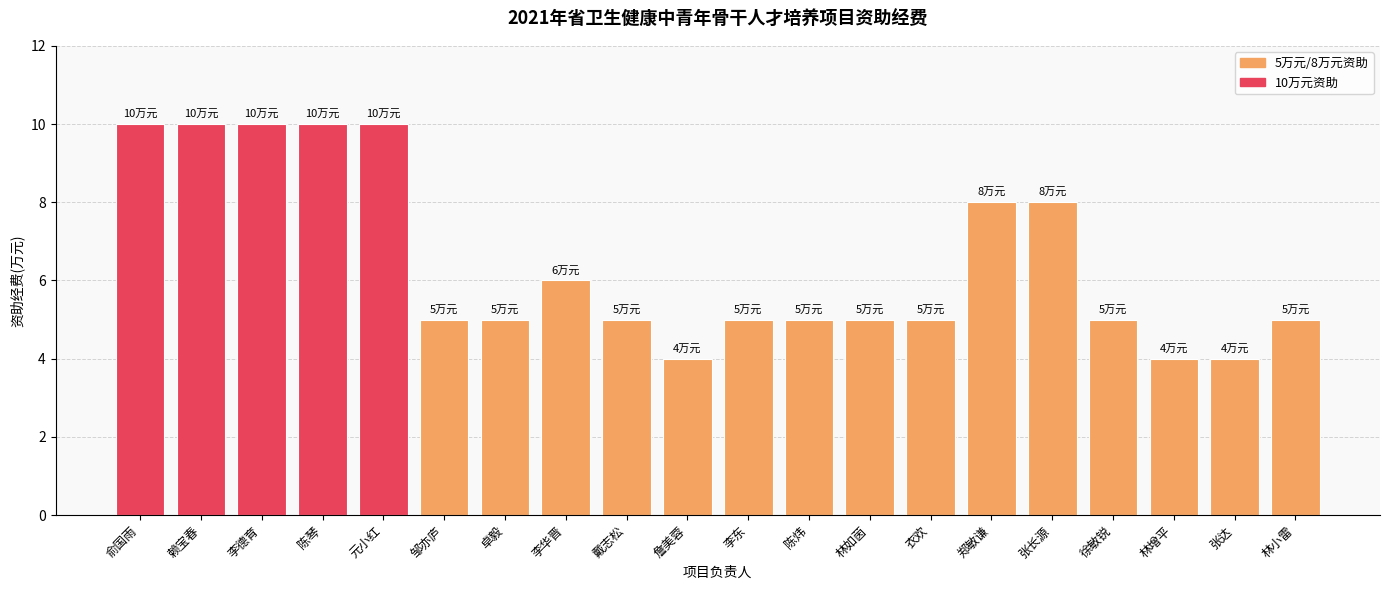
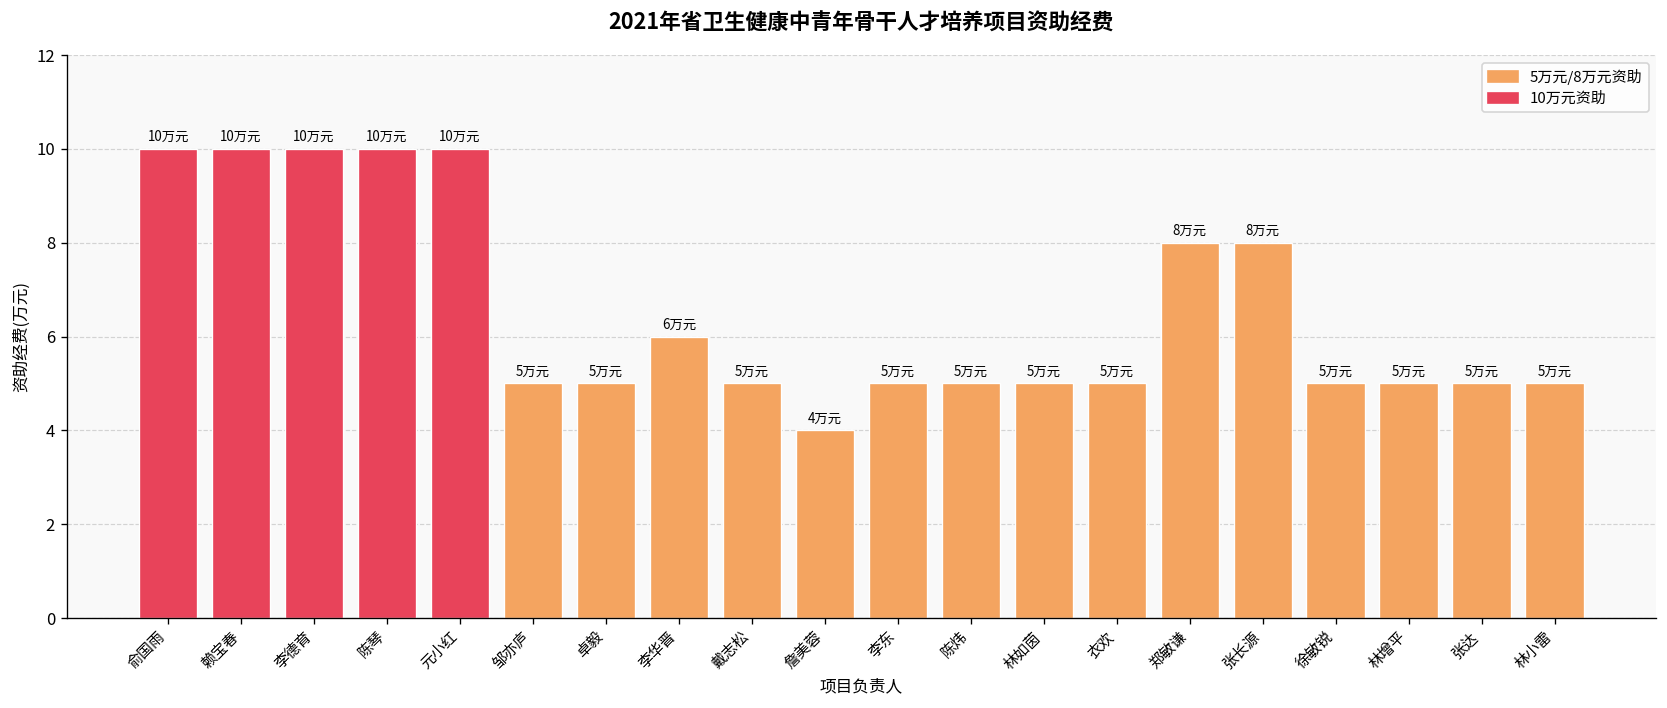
林增平: 4 -> 5
张达: 4 -> 5
